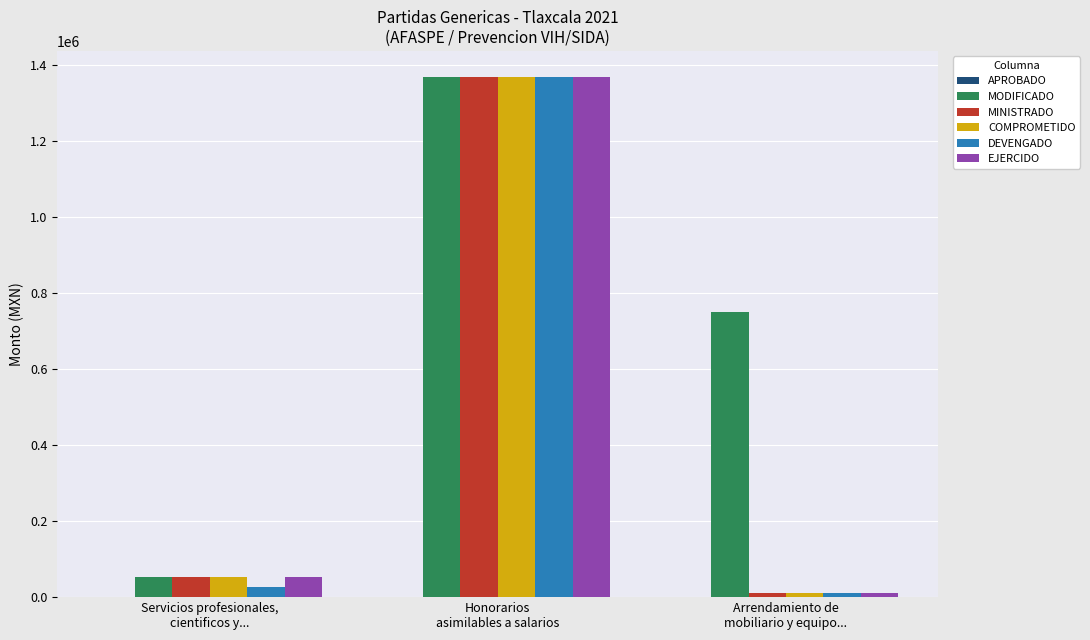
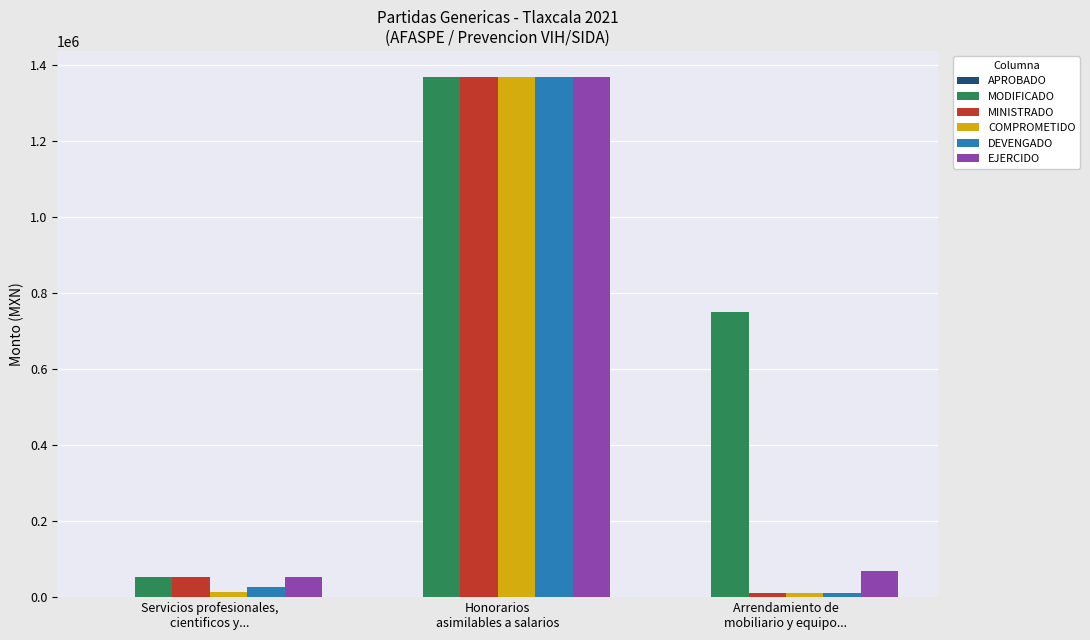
COMPROMETIDO, Servicios profesionales, cientificos y...: 50000 -> 10000
EJERCIDO, Arrendamiento de mobiliario y equipo...: 10000 -> 70000
